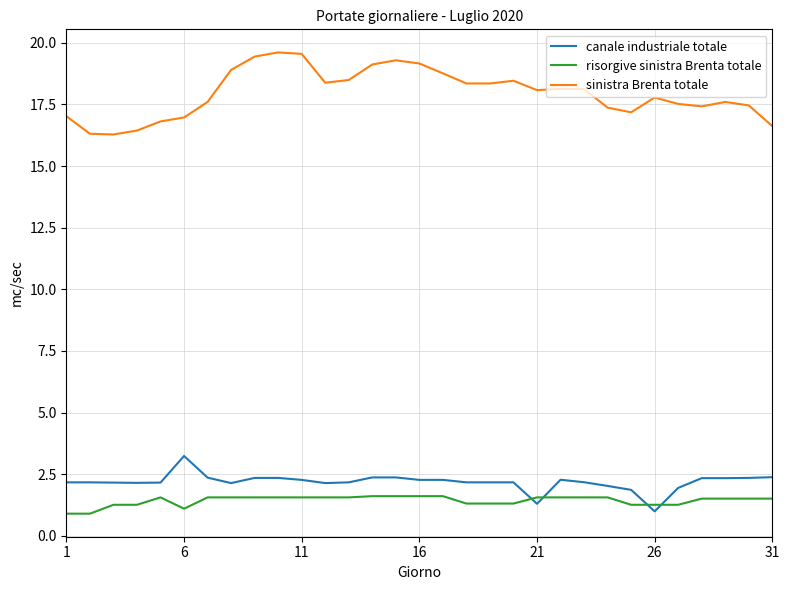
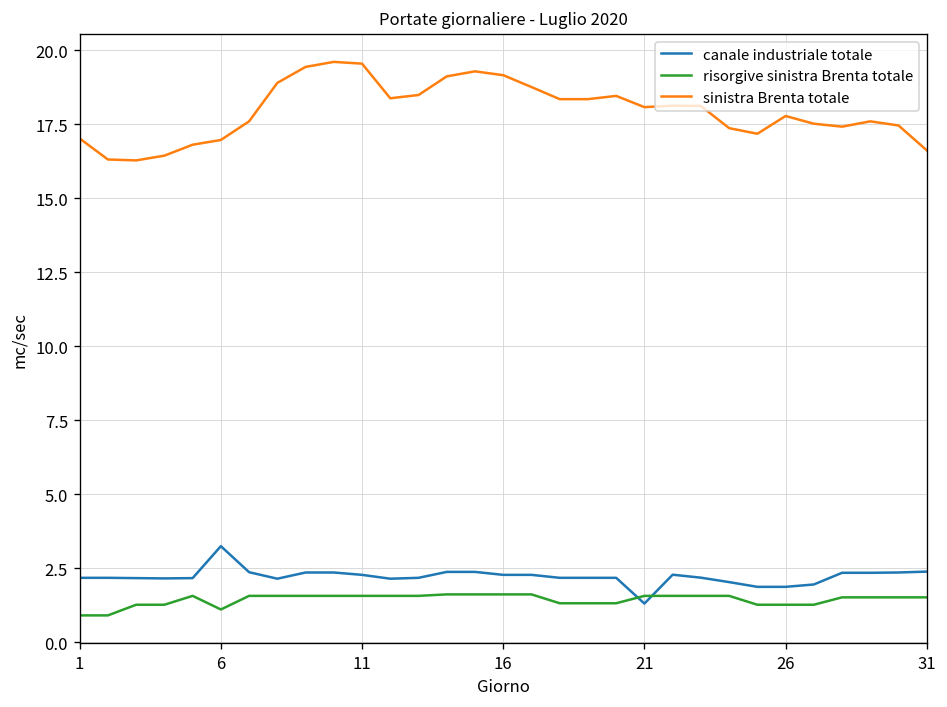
canale industriale totale, 26: 1.0 -> 1.9
